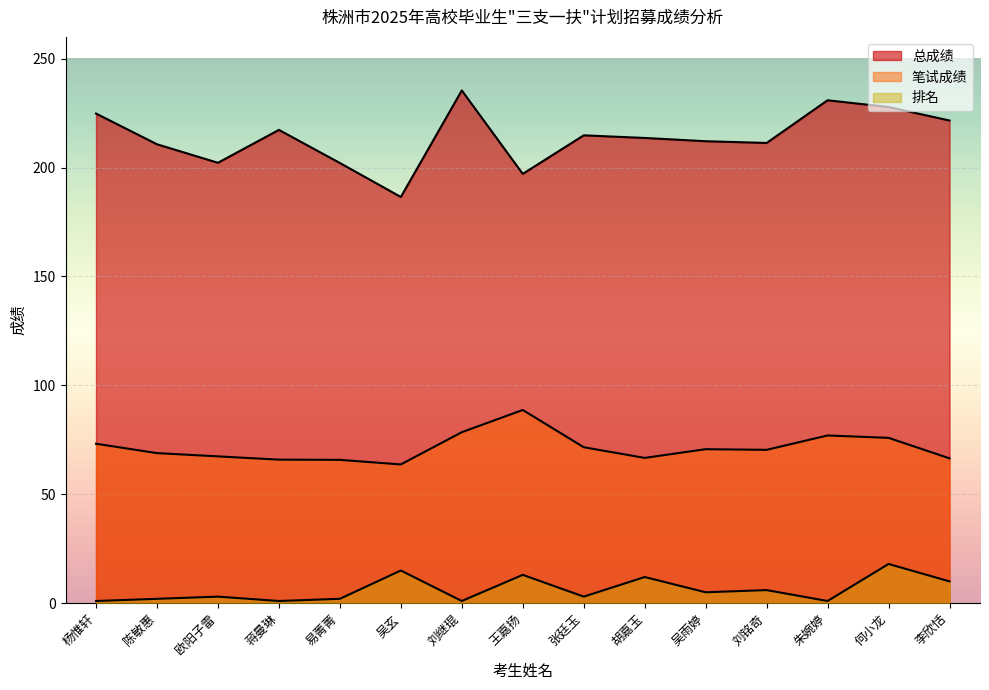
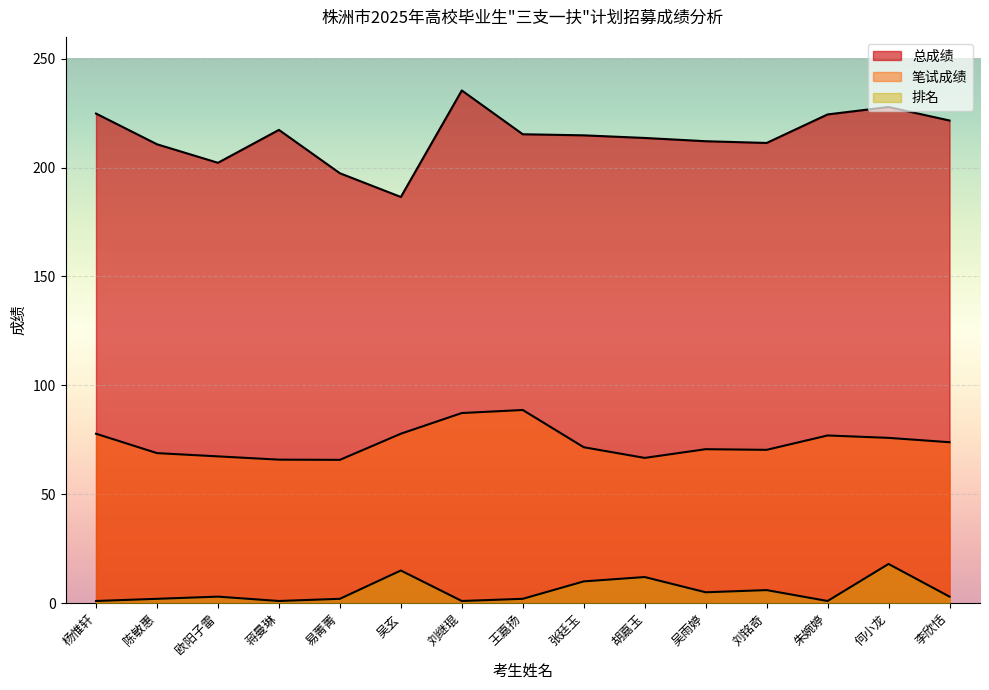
笔试成绩, 杨惟轩: 73 -> 78
总成绩, 易菁菁: 202 -> 197
笔试成绩, 吴玄: 64 -> 78
笔试成绩, 刘继琨: 79 -> 87
总成绩, 王嘉扬: 197 -> 215
排名, 王嘉扬: 13 -> 2
排名, 张廷玉: 3 -> 10
总成绩, 朱婉婷: 231 -> 224
笔试成绩, 李欣恬: 67 -> 74
排名, 李欣恬: 10 -> 3
